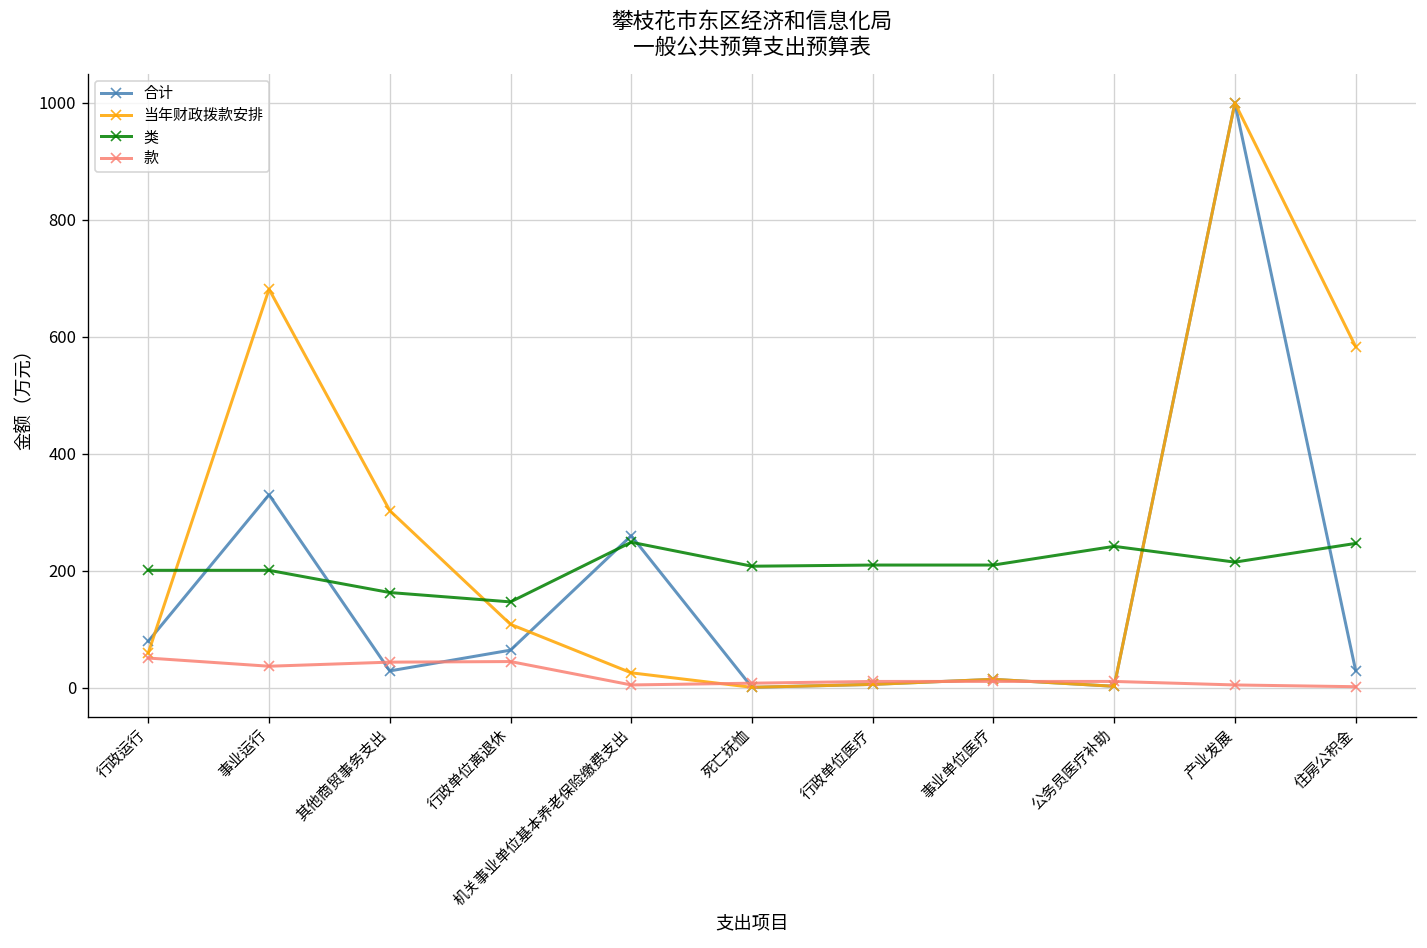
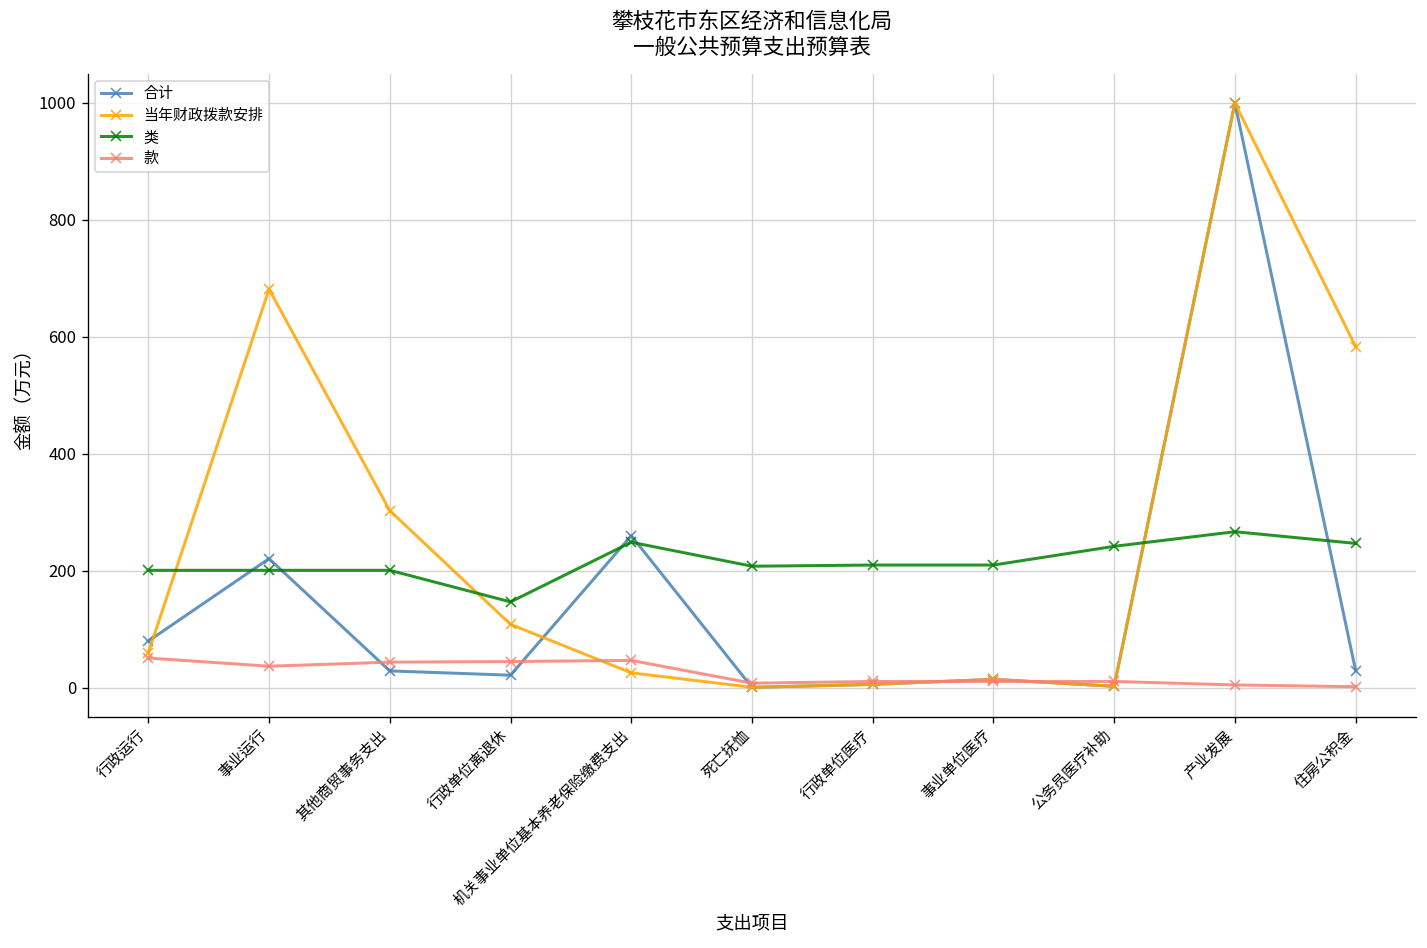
合计, 事业运行: 330 -> 220
类, 其他商贸事务支出: 160 -> 200
合计, 行政单位离退休: 60 -> 20
款, 机关事业单位基本养老保险缴费支出: 10 -> 50
类, 产业发展: 220 -> 270
